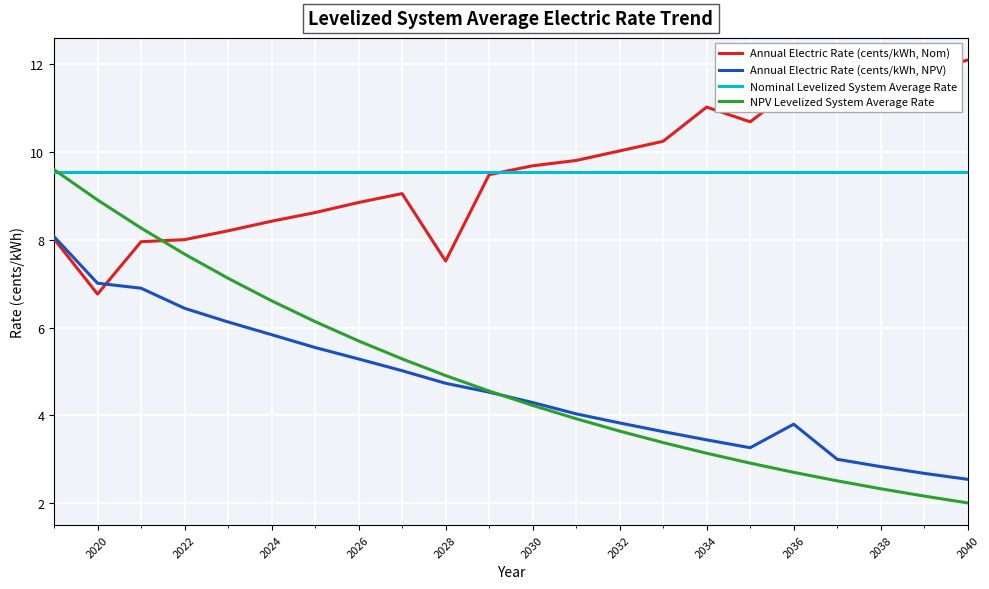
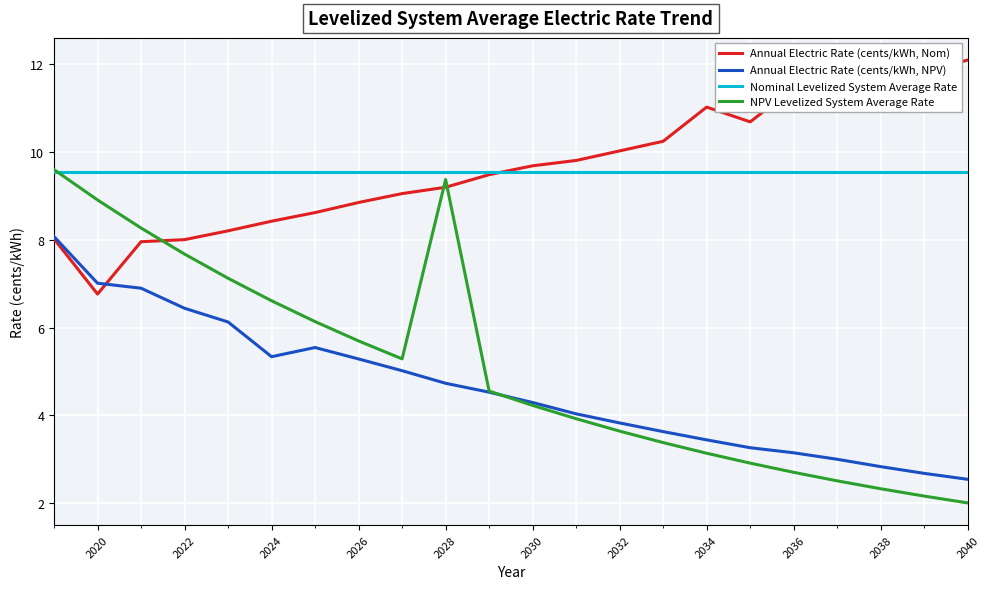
Annual Electric Rate (cents/kWh, NPV), 2024: 5.8 -> 5.3
Annual Electric Rate (cents/kWh, Nom), 2028: 7.5 -> 9.2
NPV Levelized System Average Rate, 2028: 4.9 -> 9.4
Annual Electric Rate (cents/kWh, NPV), 2036: 3.8 -> 3.1
